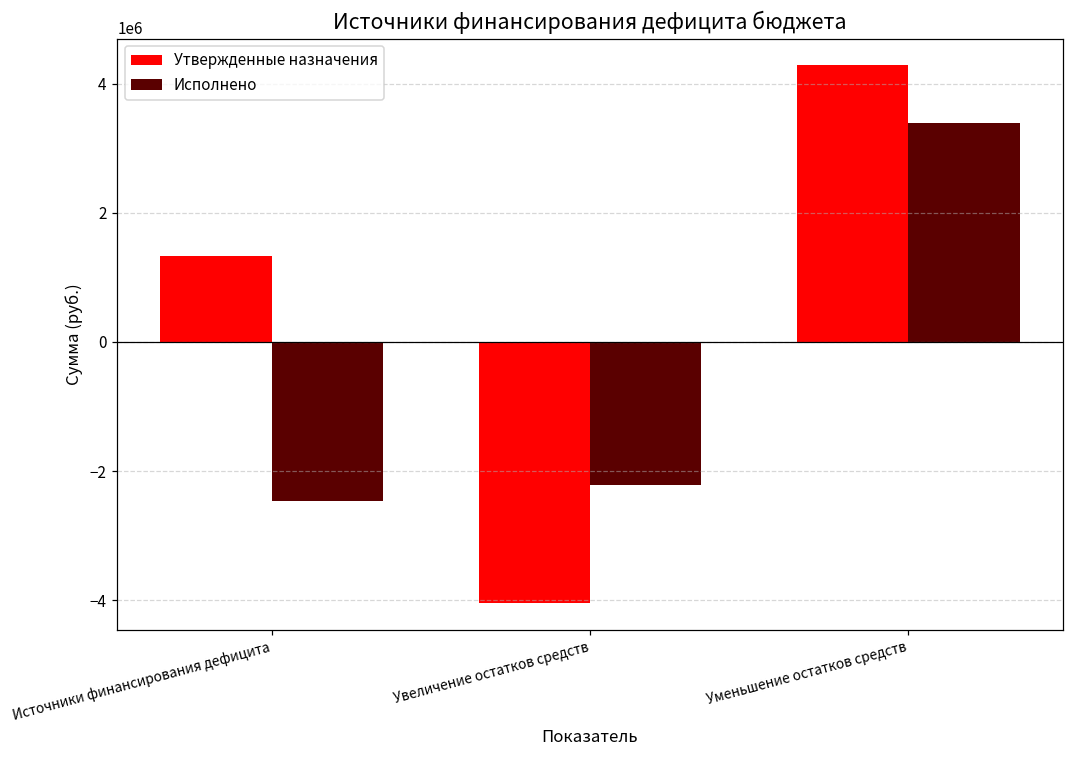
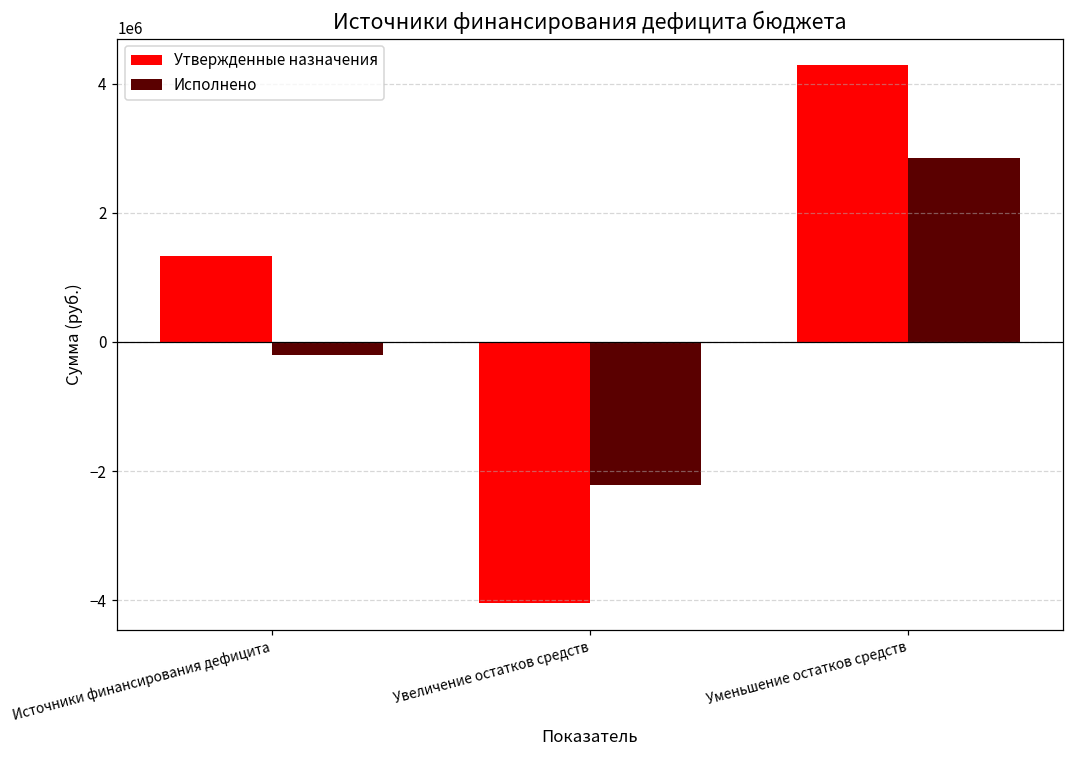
Исполнено, Источники финансирования дефицита: -2500000 -> -200000
Исполнено, Уменьшение остатков средств: 3400000 -> 2800000
